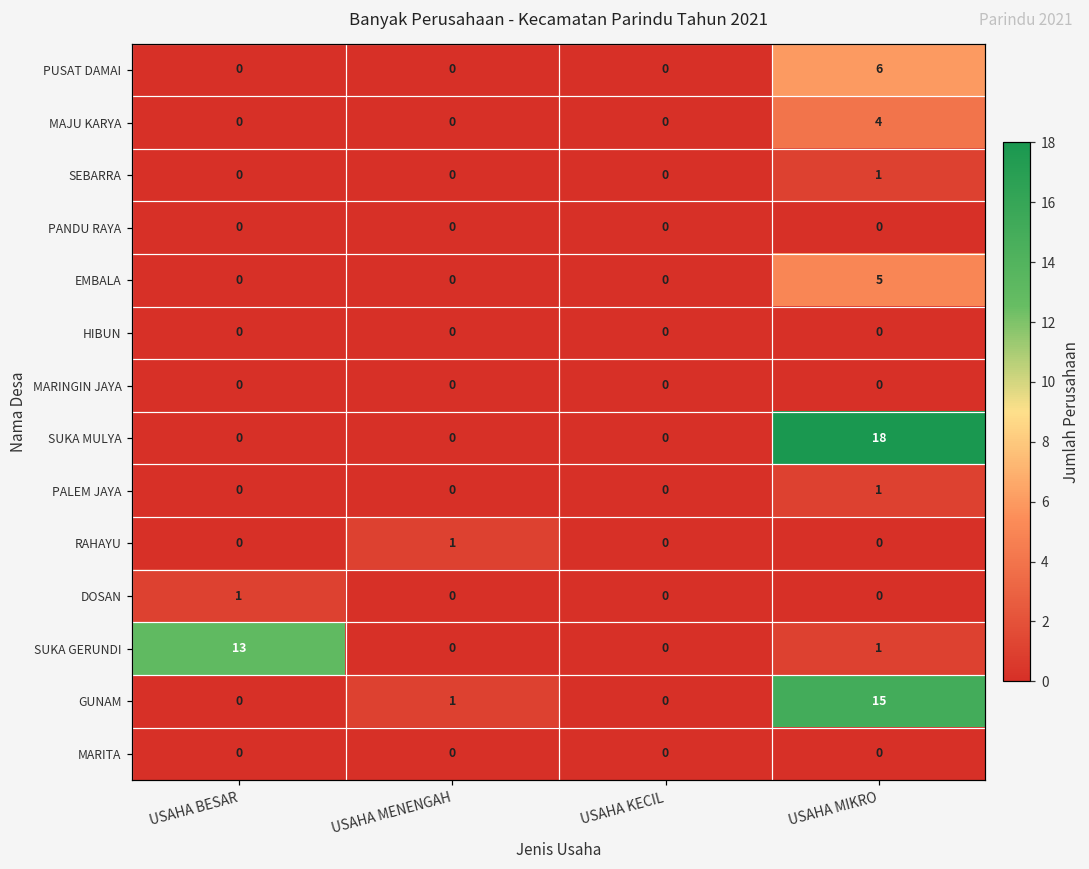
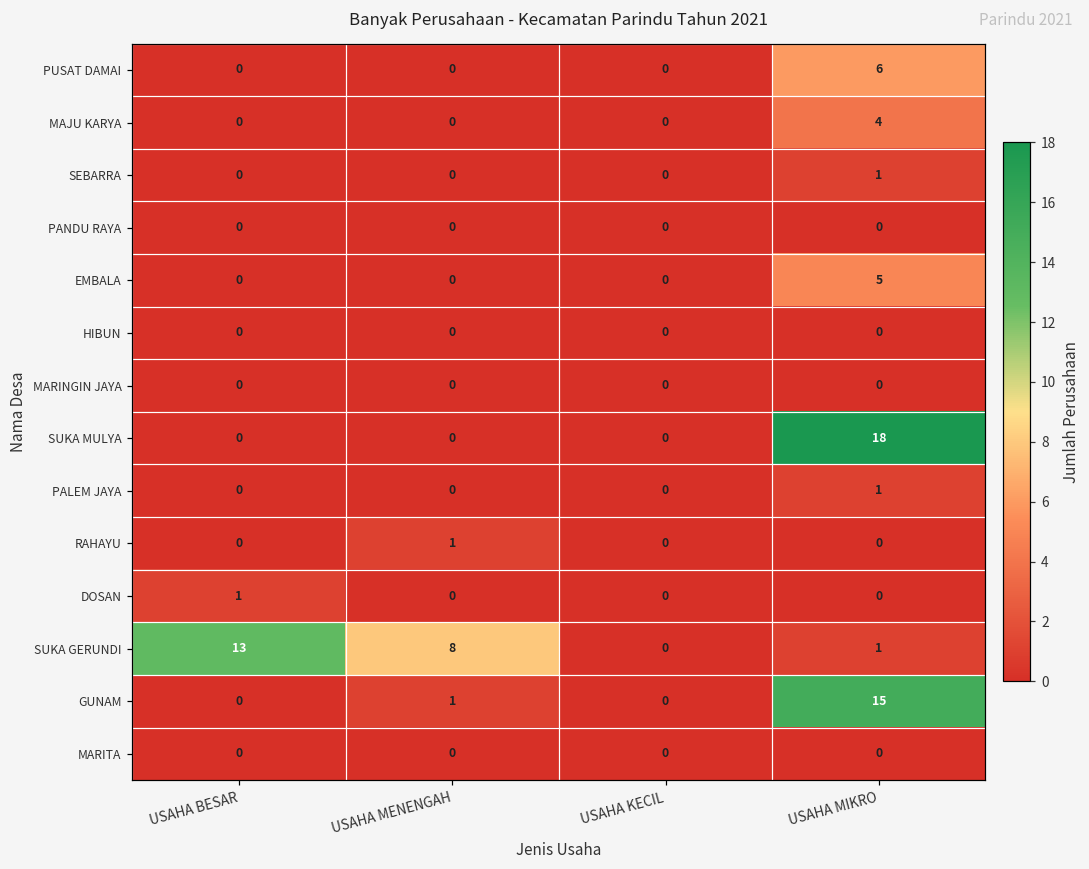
SUKA GERUNDI, USAHA MENENGAH: 0 -> 8
